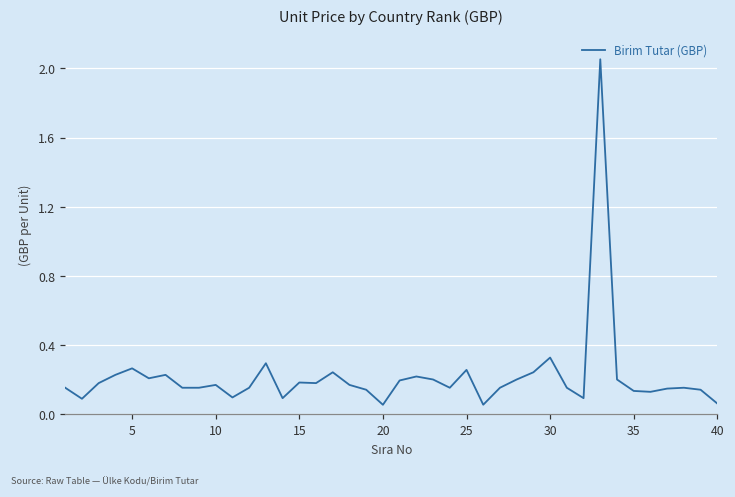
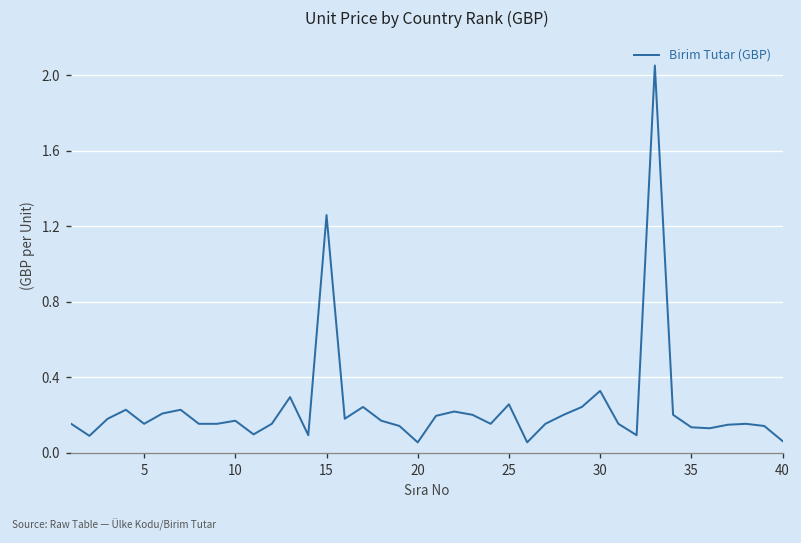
5: 0.27 -> 0.15
15: 0.18 -> 1.26
